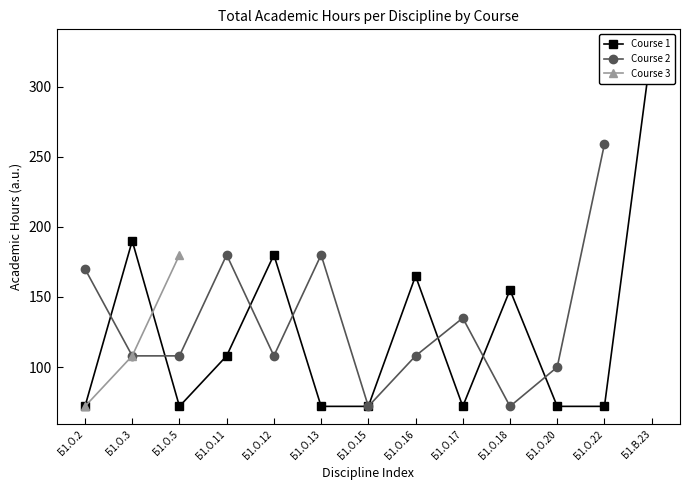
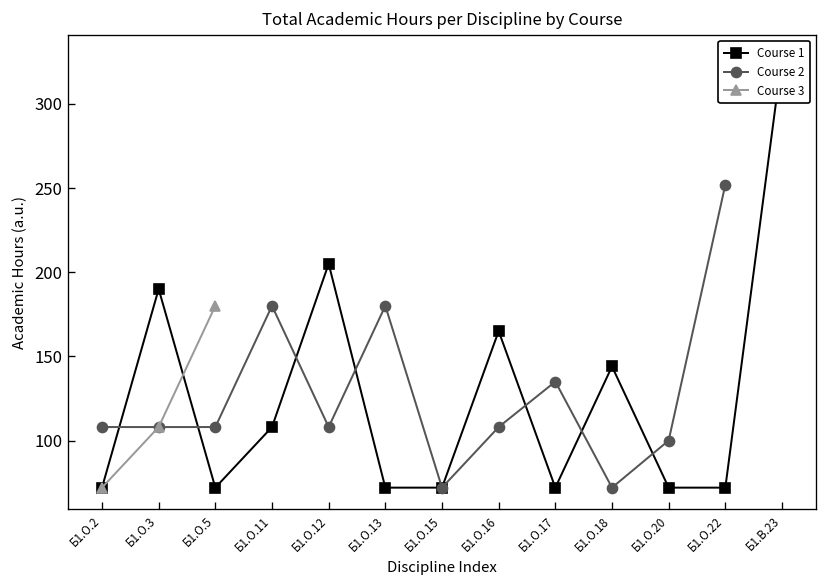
Course 2, Б1.О.2: 170 -> 108
Course 1, Б1.О.12: 180 -> 205
Course 1, Б1.О.18: 155 -> 144
Course 2, Б1.О.22: 259 -> 252
